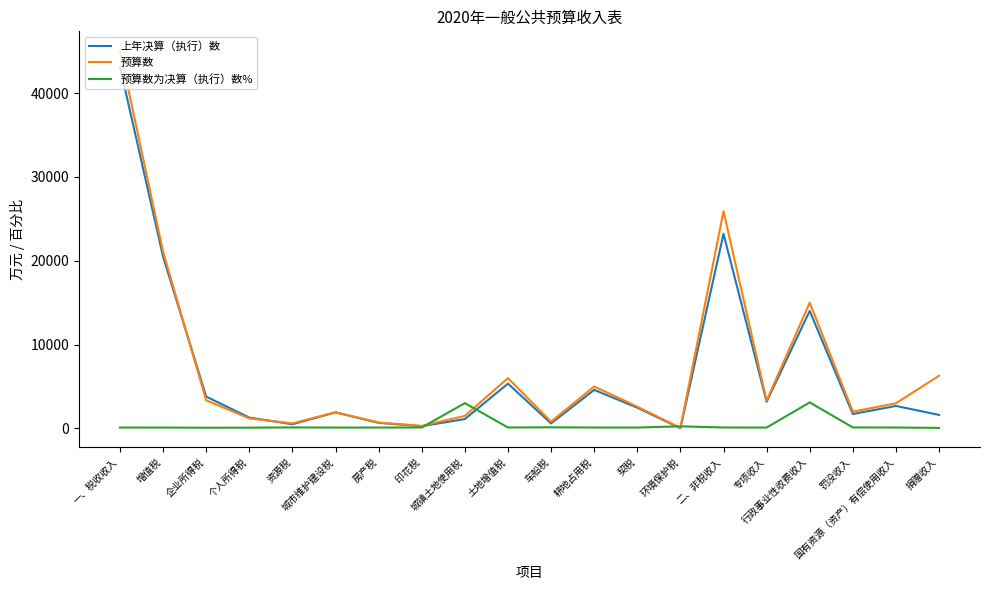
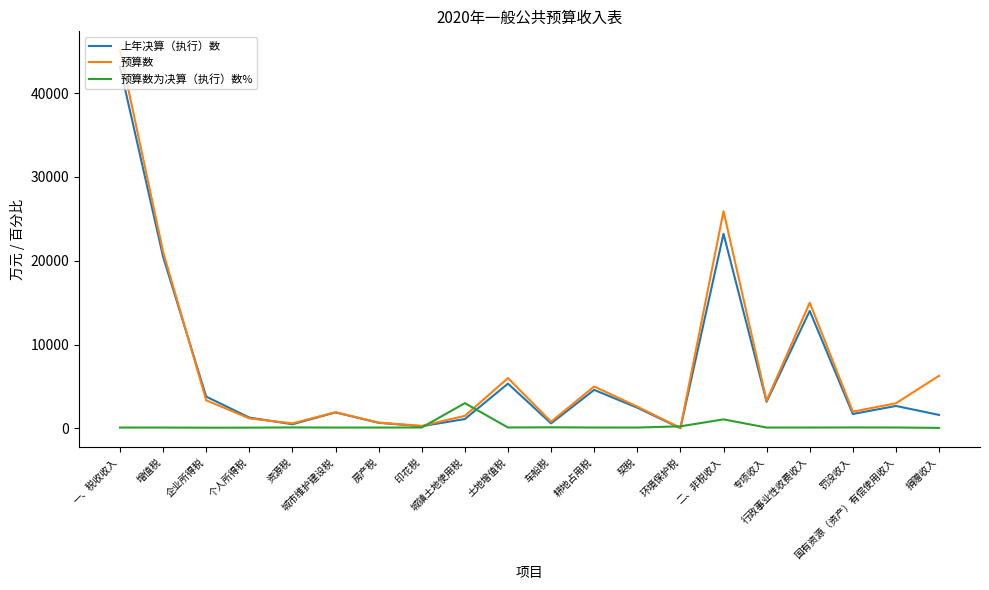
预算数为决算（执行）数%, 二、非税收入: 0 -> 1000
预算数为决算（执行）数%, 行政事业性收费收入: 3000 -> 0
